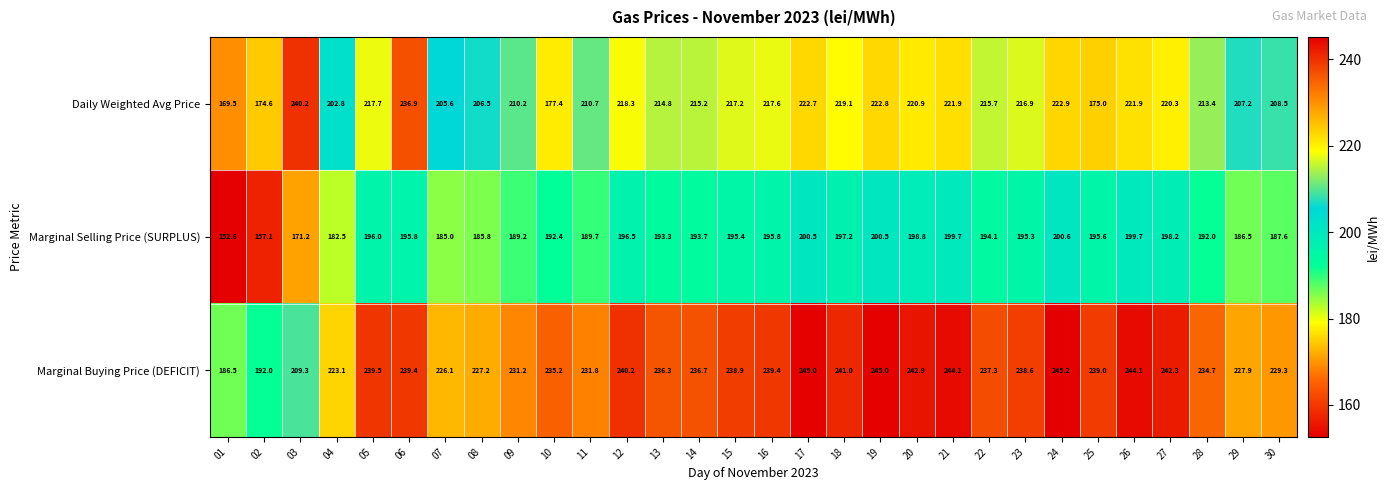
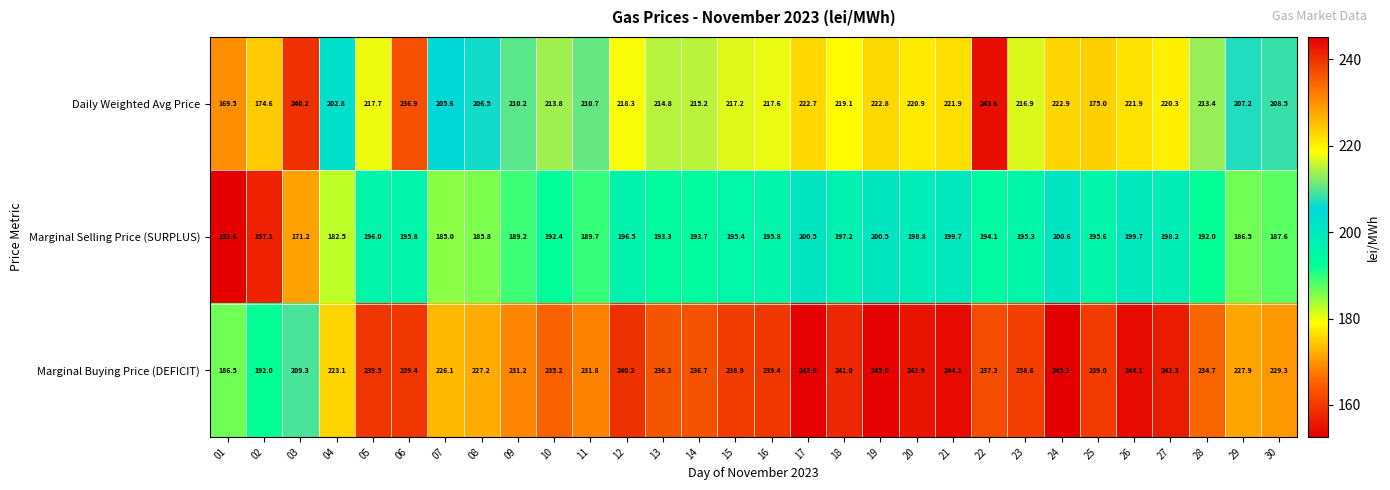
Daily Weighted Avg Price, 10: 177.4 -> 213.8
Daily Weighted Avg Price, 22: 215.7 -> 243.6
